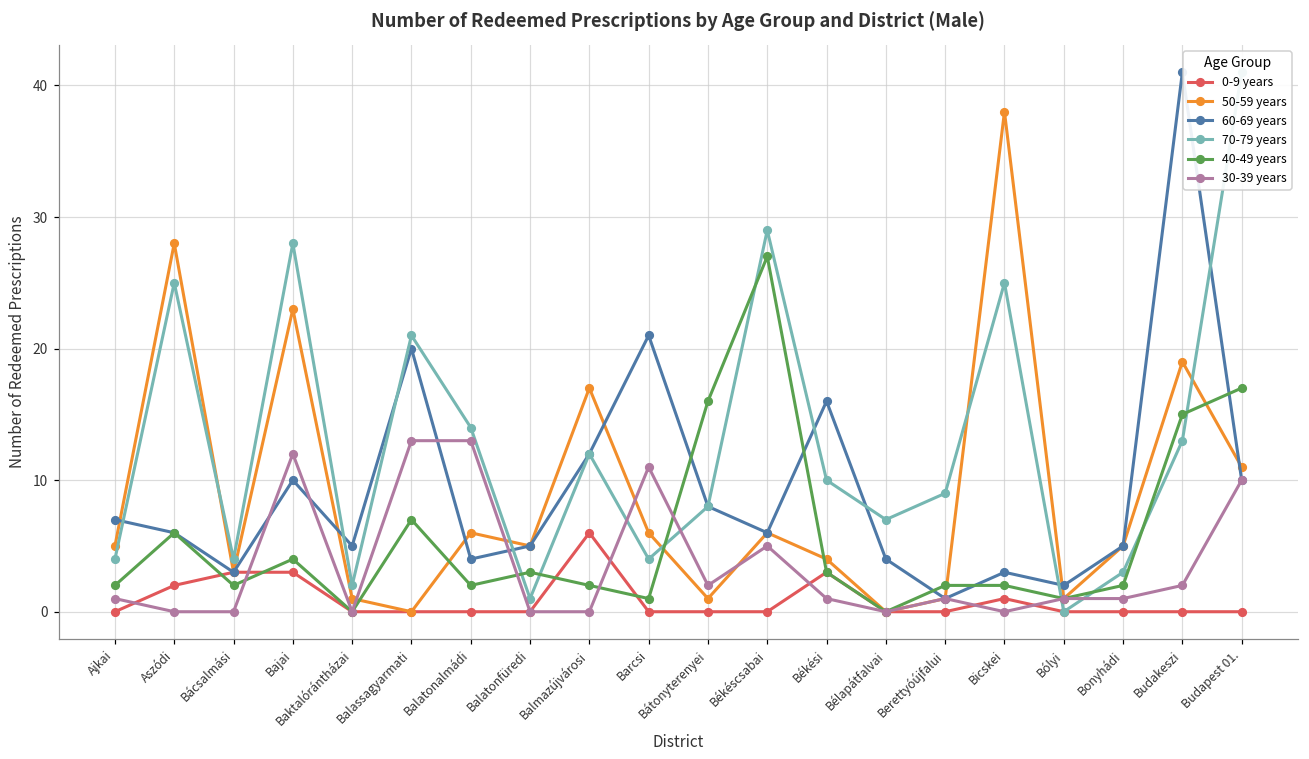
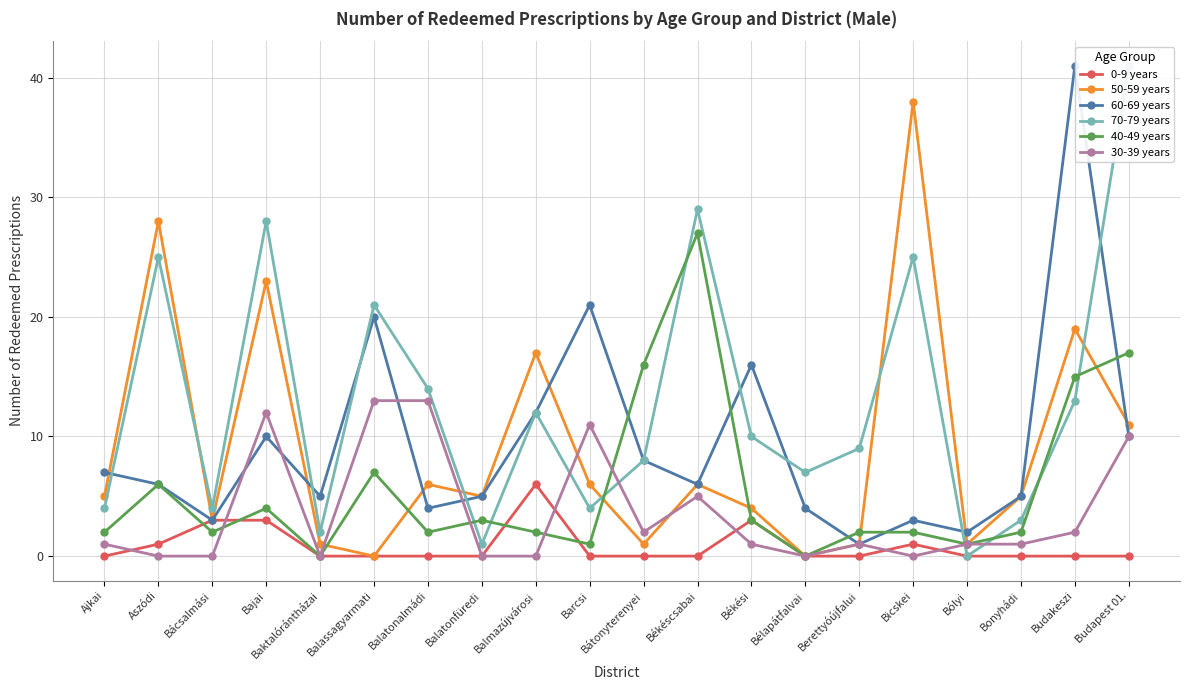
0-9 years, Aszódi: 2 -> 1
